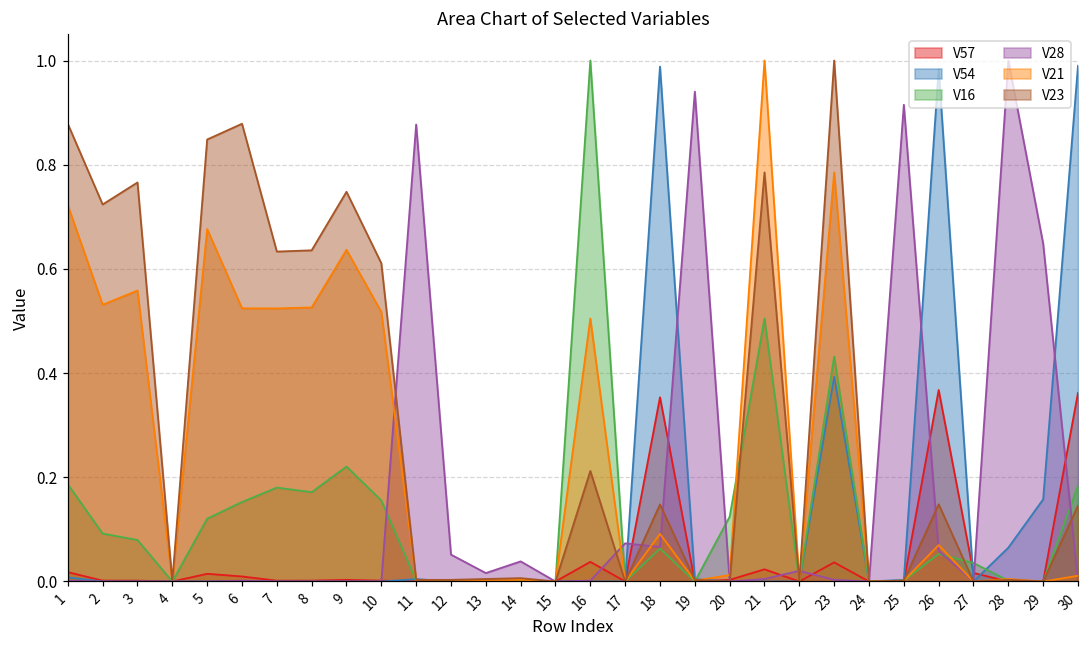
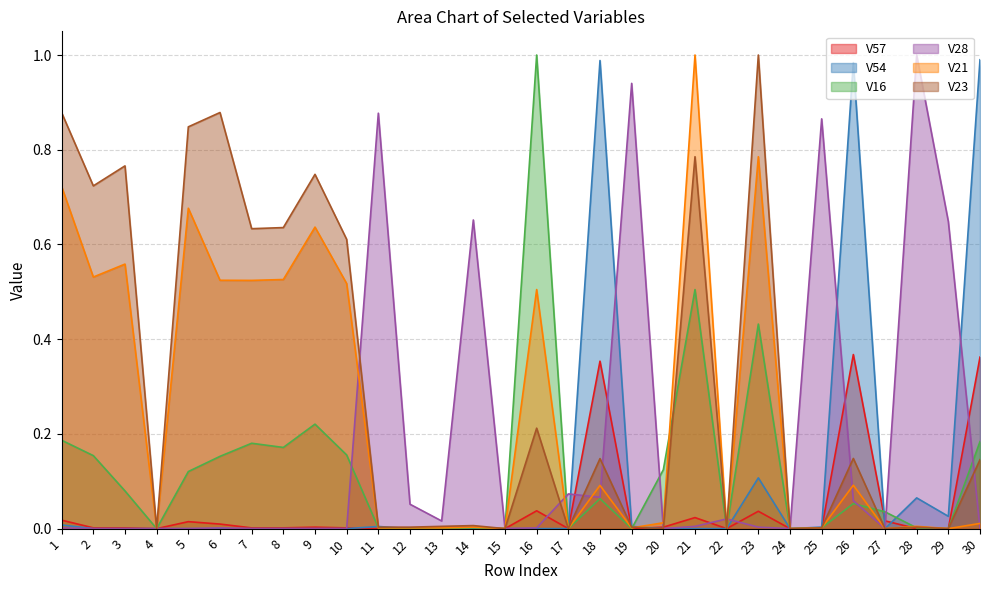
V16, 2: 0.09 -> 0.15
V28, 14: 0.04 -> 0.65
V54, 23: 0.39 -> 0.11
V28, 25: 0.92 -> 0.87
V21, 26: 0.07 -> 0.09
V54, 29: 0.16 -> 0.03
